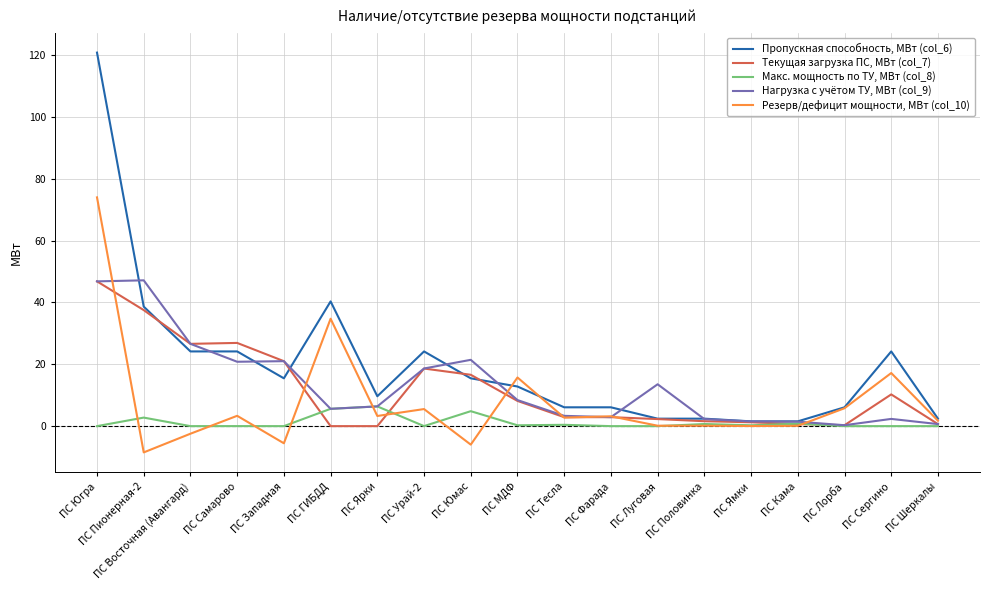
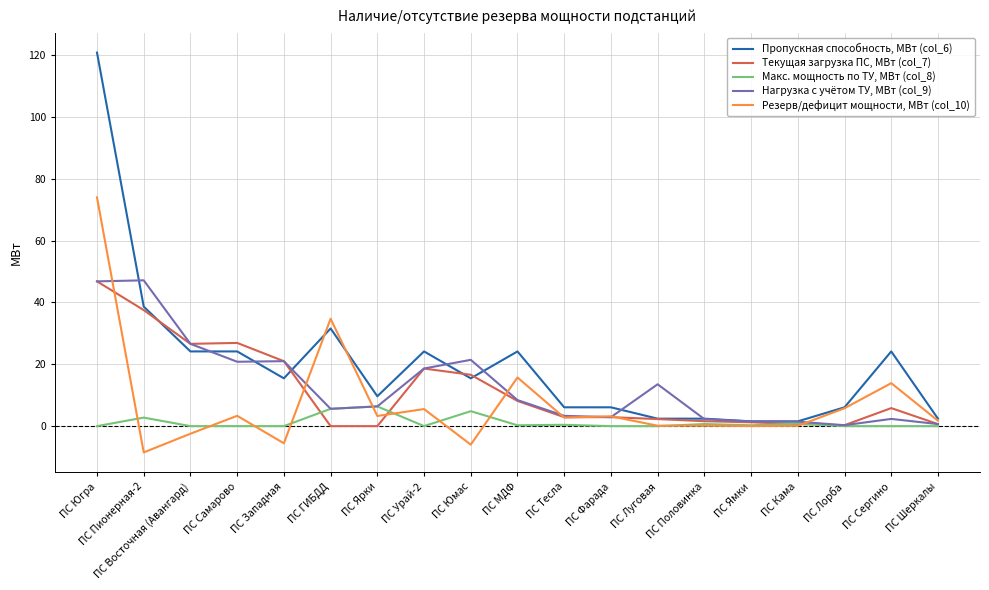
Пропускная способность, МВт (col_6), ПС ГИБДД: 40 -> 32
Пропускная способность, МВт (col_6), ПС МДФ: 13 -> 24
Текущая загрузка ПС, МВт (col_7), ПС Сергино: 10 -> 6
Резерв/дефицит мощности, МВт (col_10), ПС Сергино: 17 -> 14
